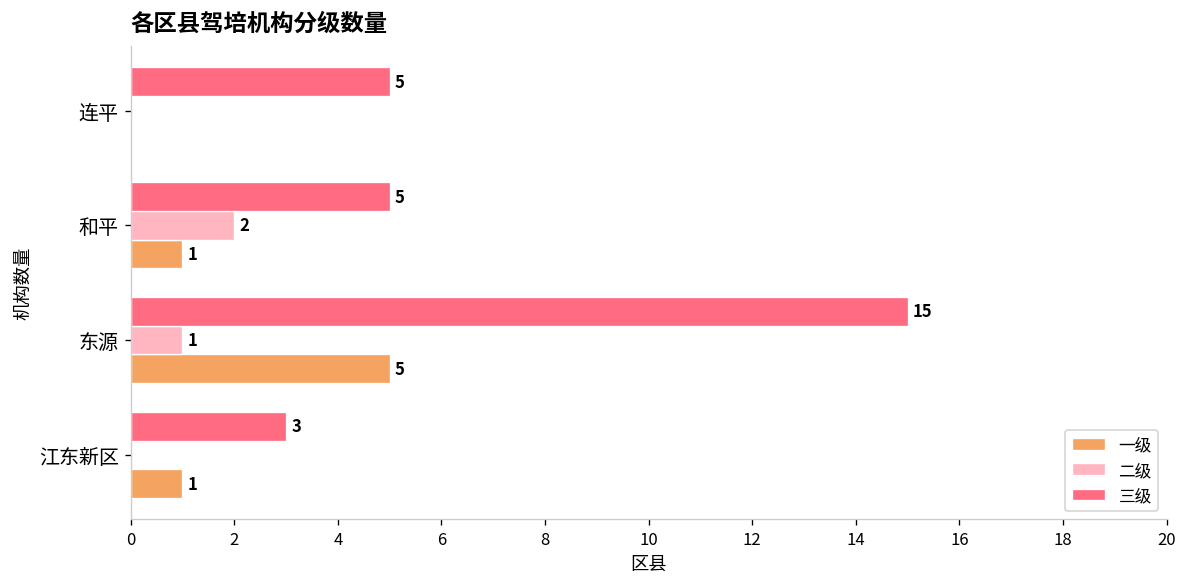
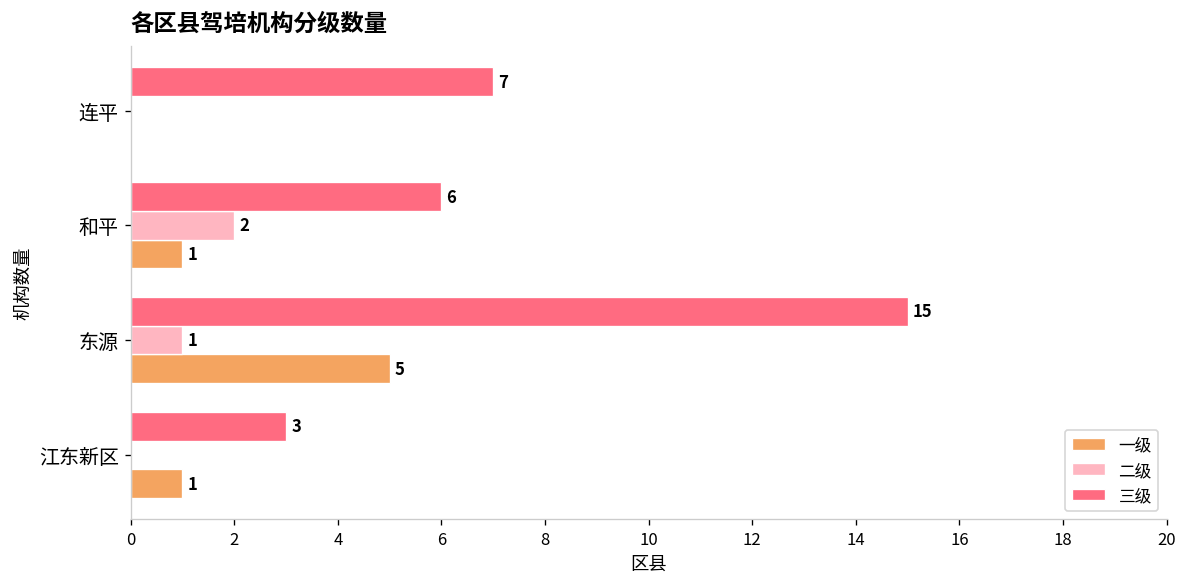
三级, 连平: 5 -> 7
三级, 和平: 5 -> 6
